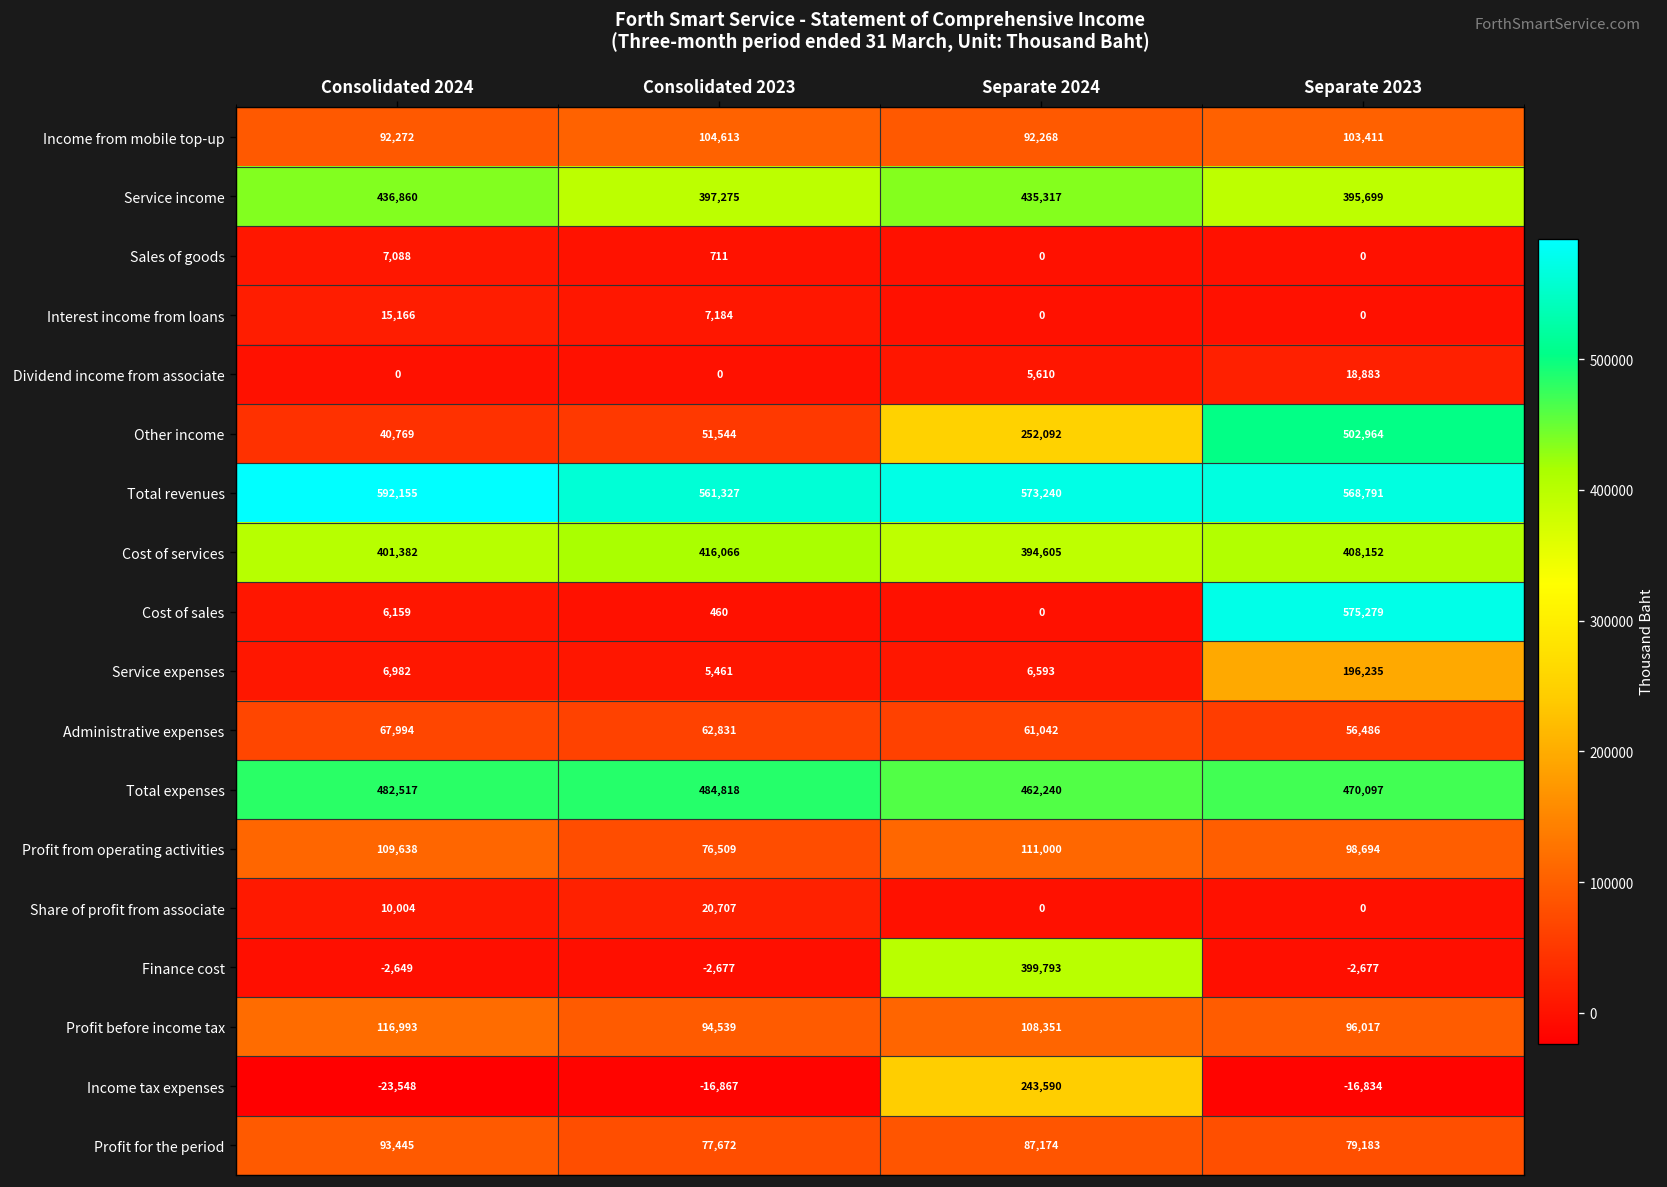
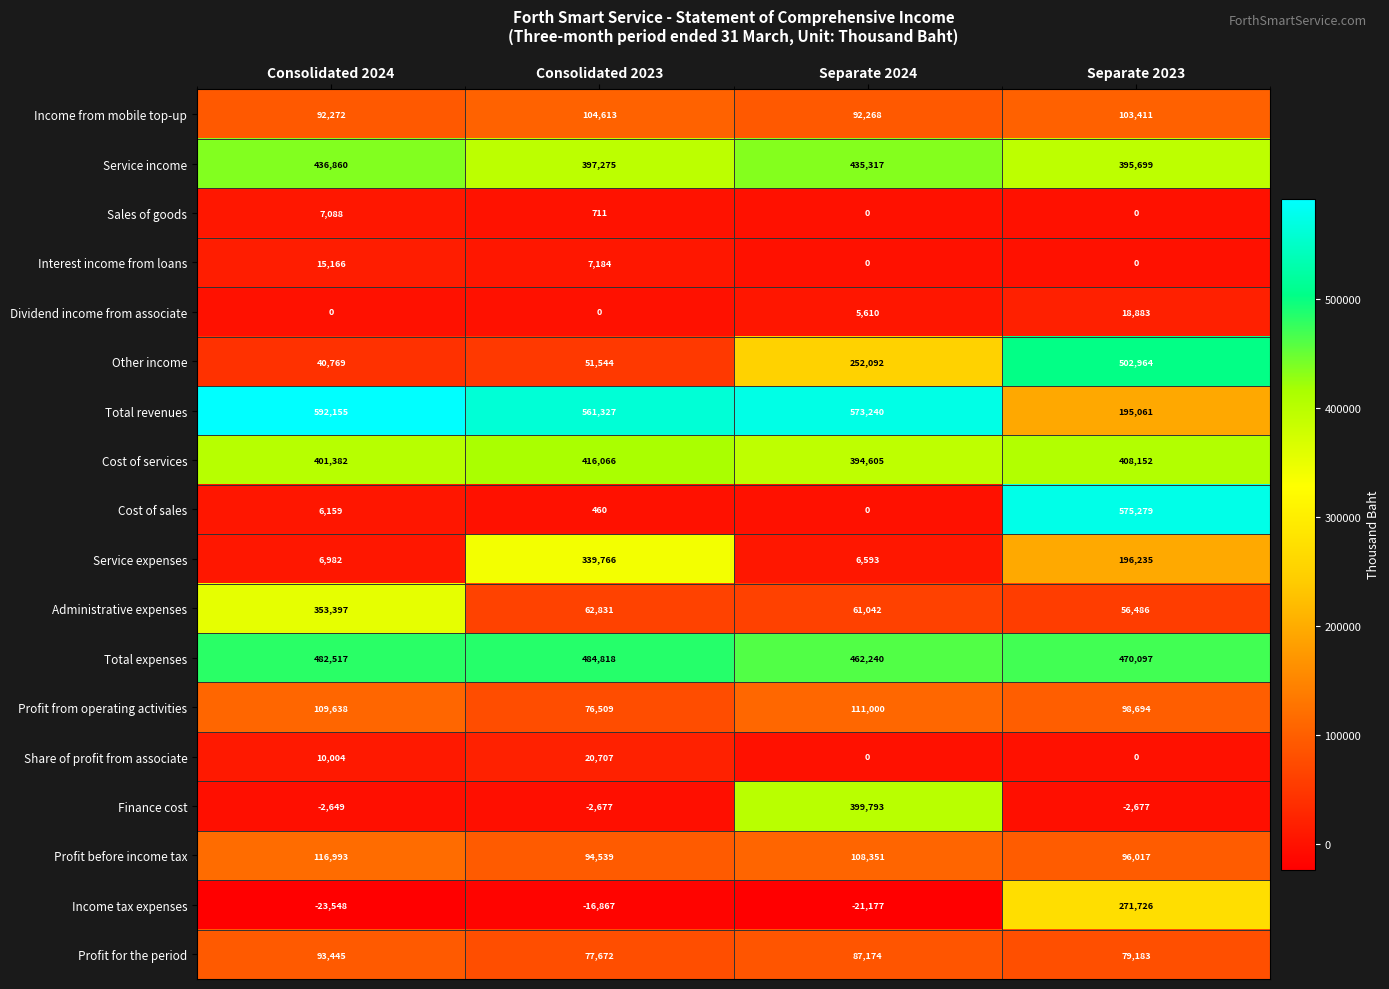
Total revenues, Separate 2023: 568,791 -> 195,061
Service expenses, Consolidated 2023: 5,461 -> 339,766
Administrative expenses, Consolidated 2024: 67,994 -> 353,397
Income tax expenses, Separate 2024: 243,590 -> -21,177
Income tax expenses, Separate 2023: -16,834 -> 271,726
